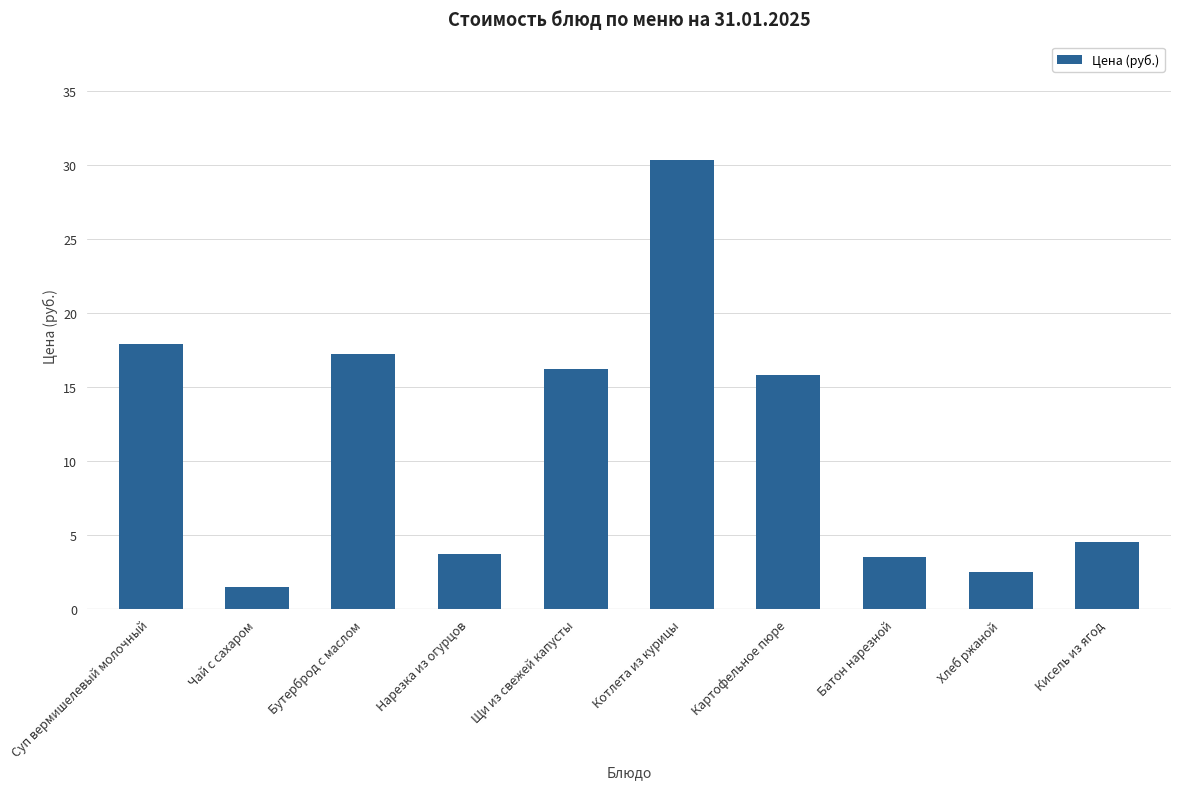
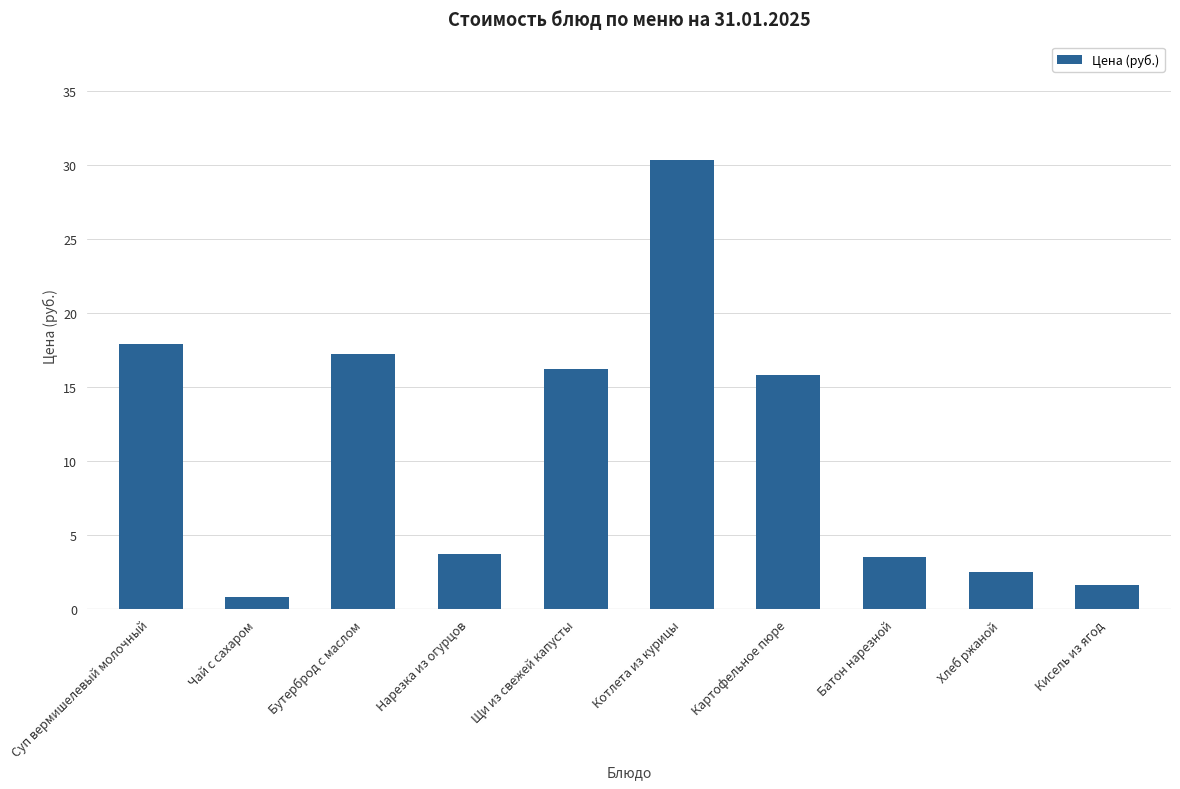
Чай с сахаром: 1.5 -> 0.8
Кисель из ягод: 4.5 -> 1.6
